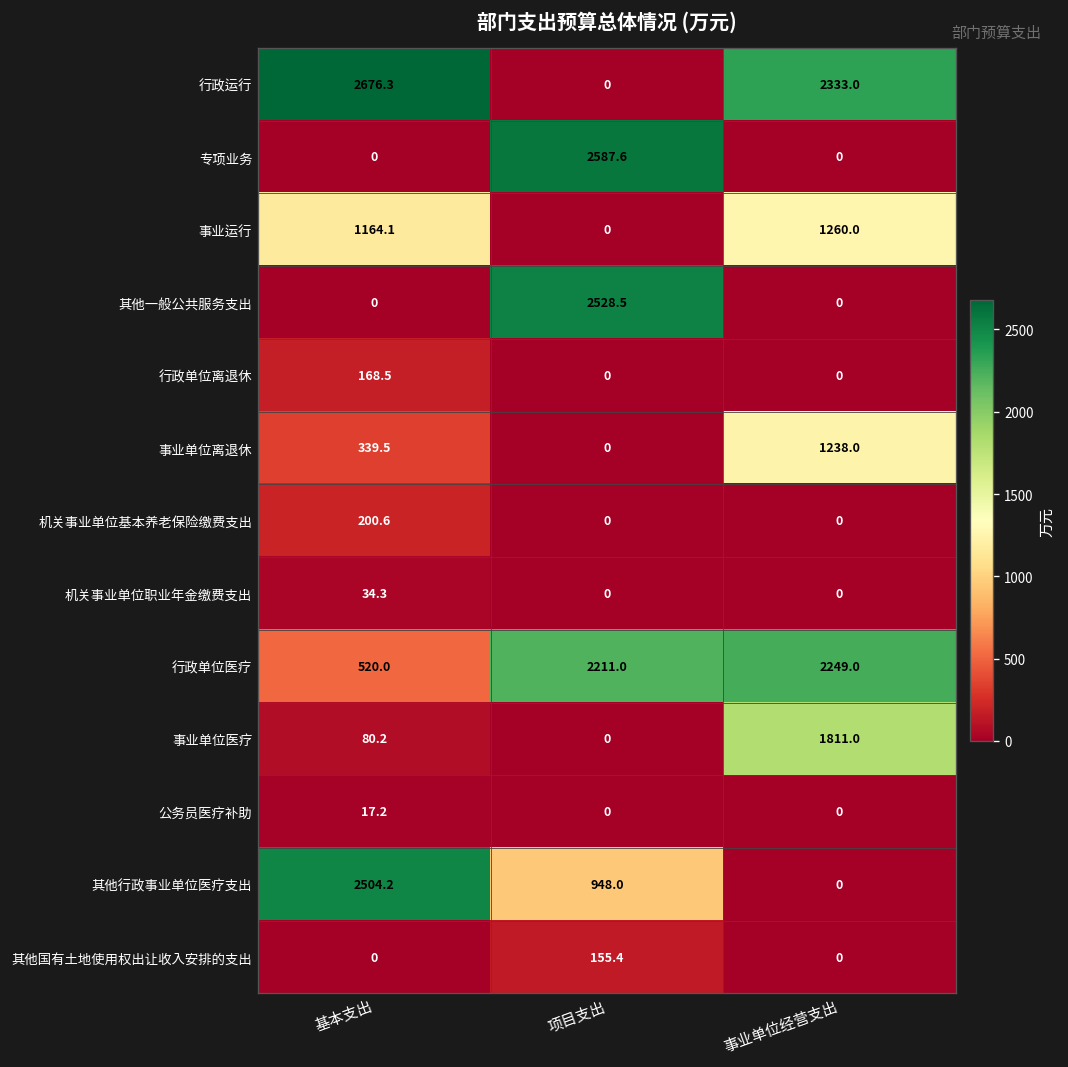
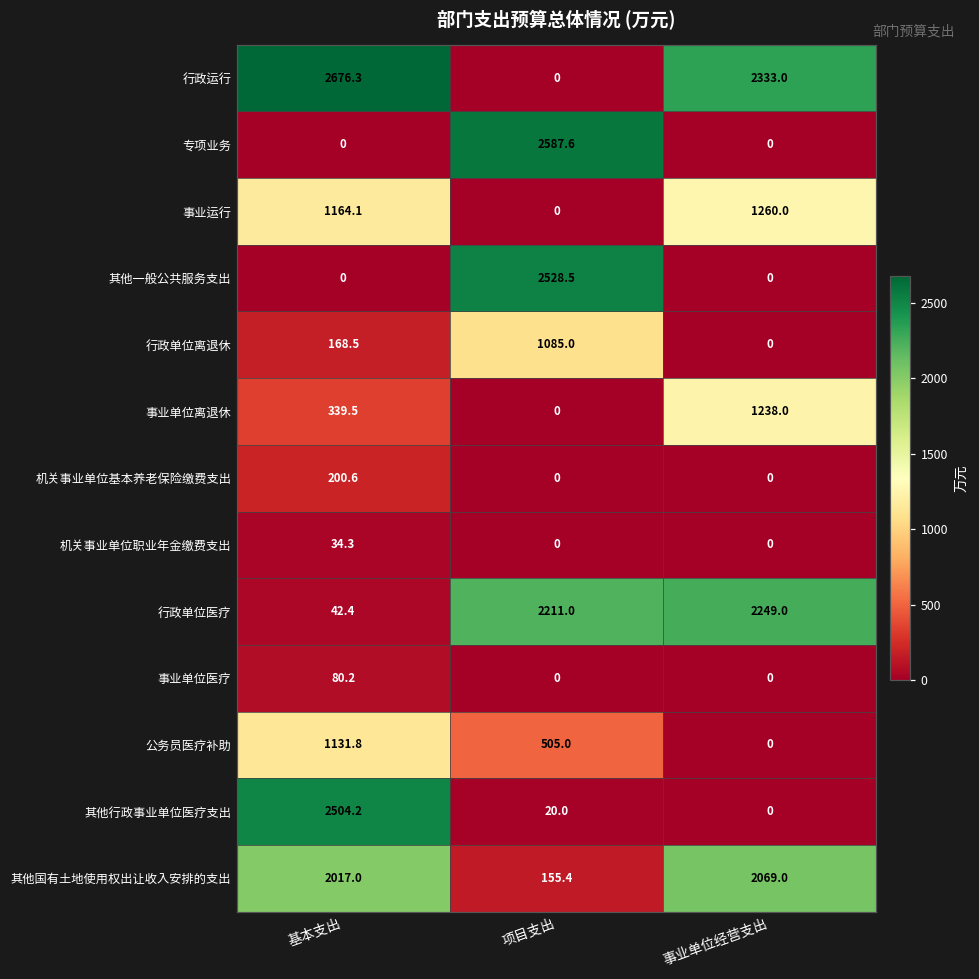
行政单位离退休, 项目支出: 0 -> 1085.0
行政单位医疗, 基本支出: 520.0 -> 42.4
事业单位医疗, 事业单位经营支出: 1811.0 -> 0
公务员医疗补助, 基本支出: 17.2 -> 1131.8
公务员医疗补助, 项目支出: 0 -> 505.0
其他行政事业单位医疗支出, 项目支出: 948.0 -> 20.0
其他国有土地使用权出让收入安排的支出, 基本支出: 0 -> 2017.0
其他国有土地使用权出让收入安排的支出, 事业单位经营支出: 0 -> 2069.0
